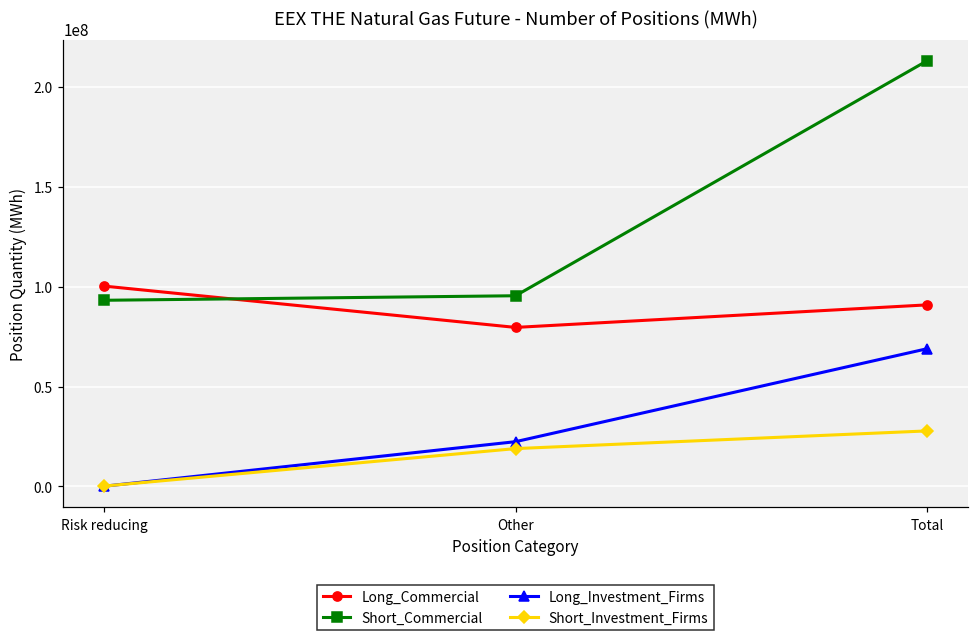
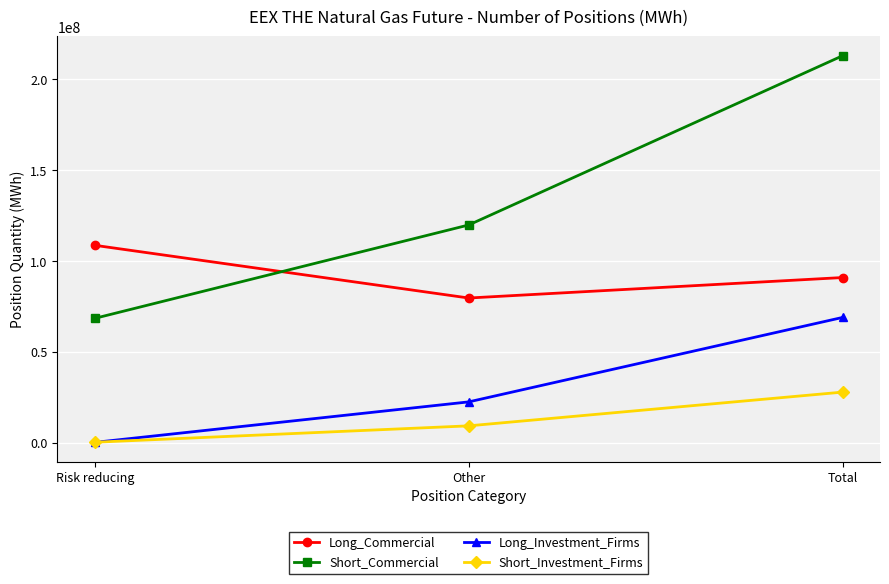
Long_Commercial, Risk reducing: 100000000 -> 109000000
Short_Commercial, Risk reducing: 93000000 -> 68000000
Short_Commercial, Other: 95000000 -> 120000000
Short_Investment_Firms, Other: 19000000 -> 9000000
